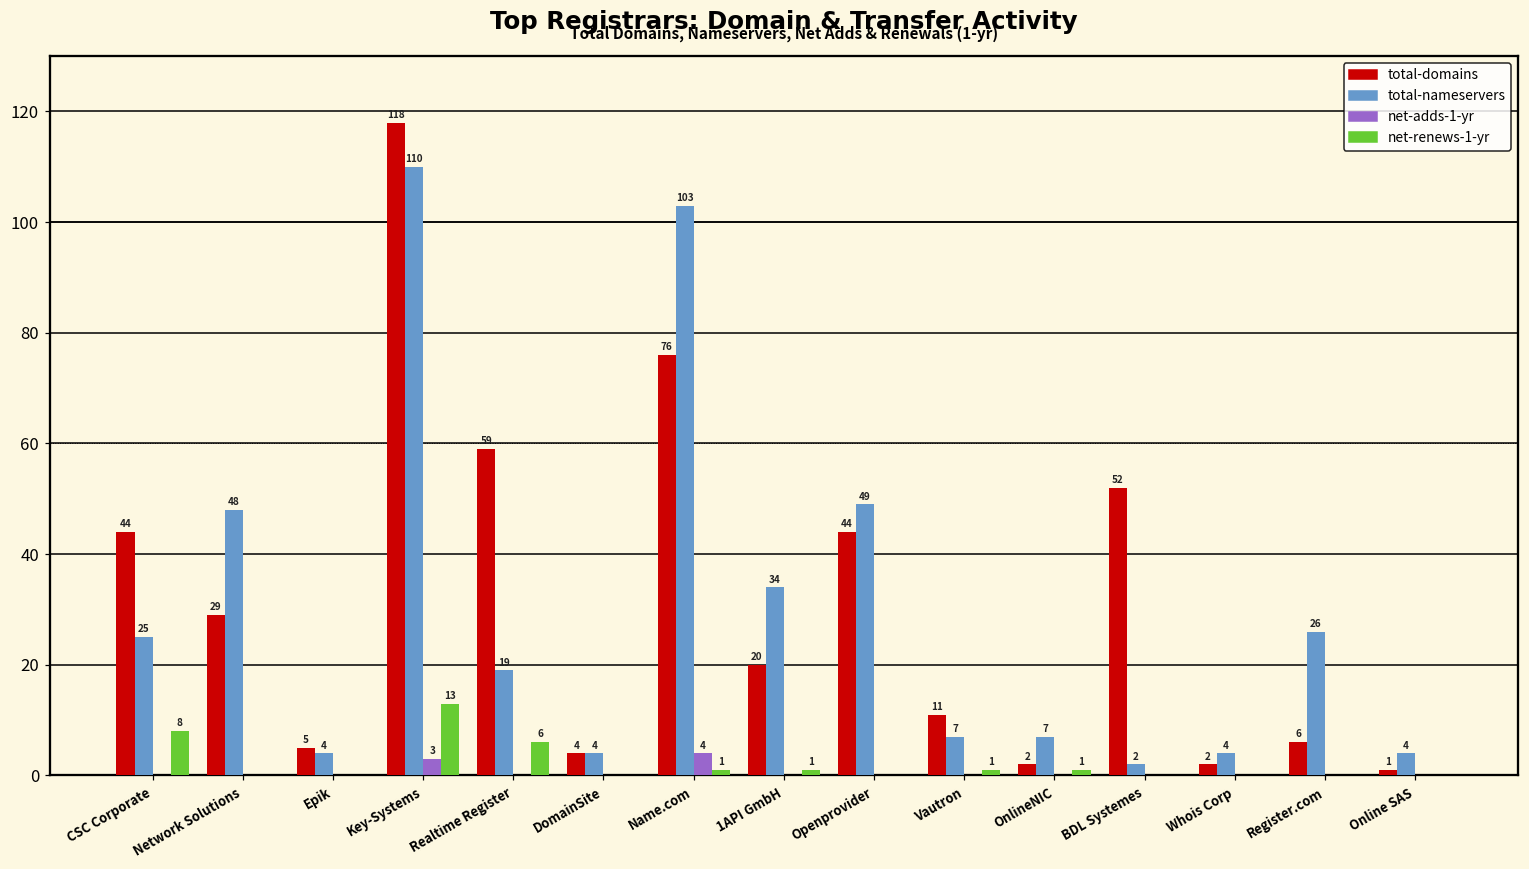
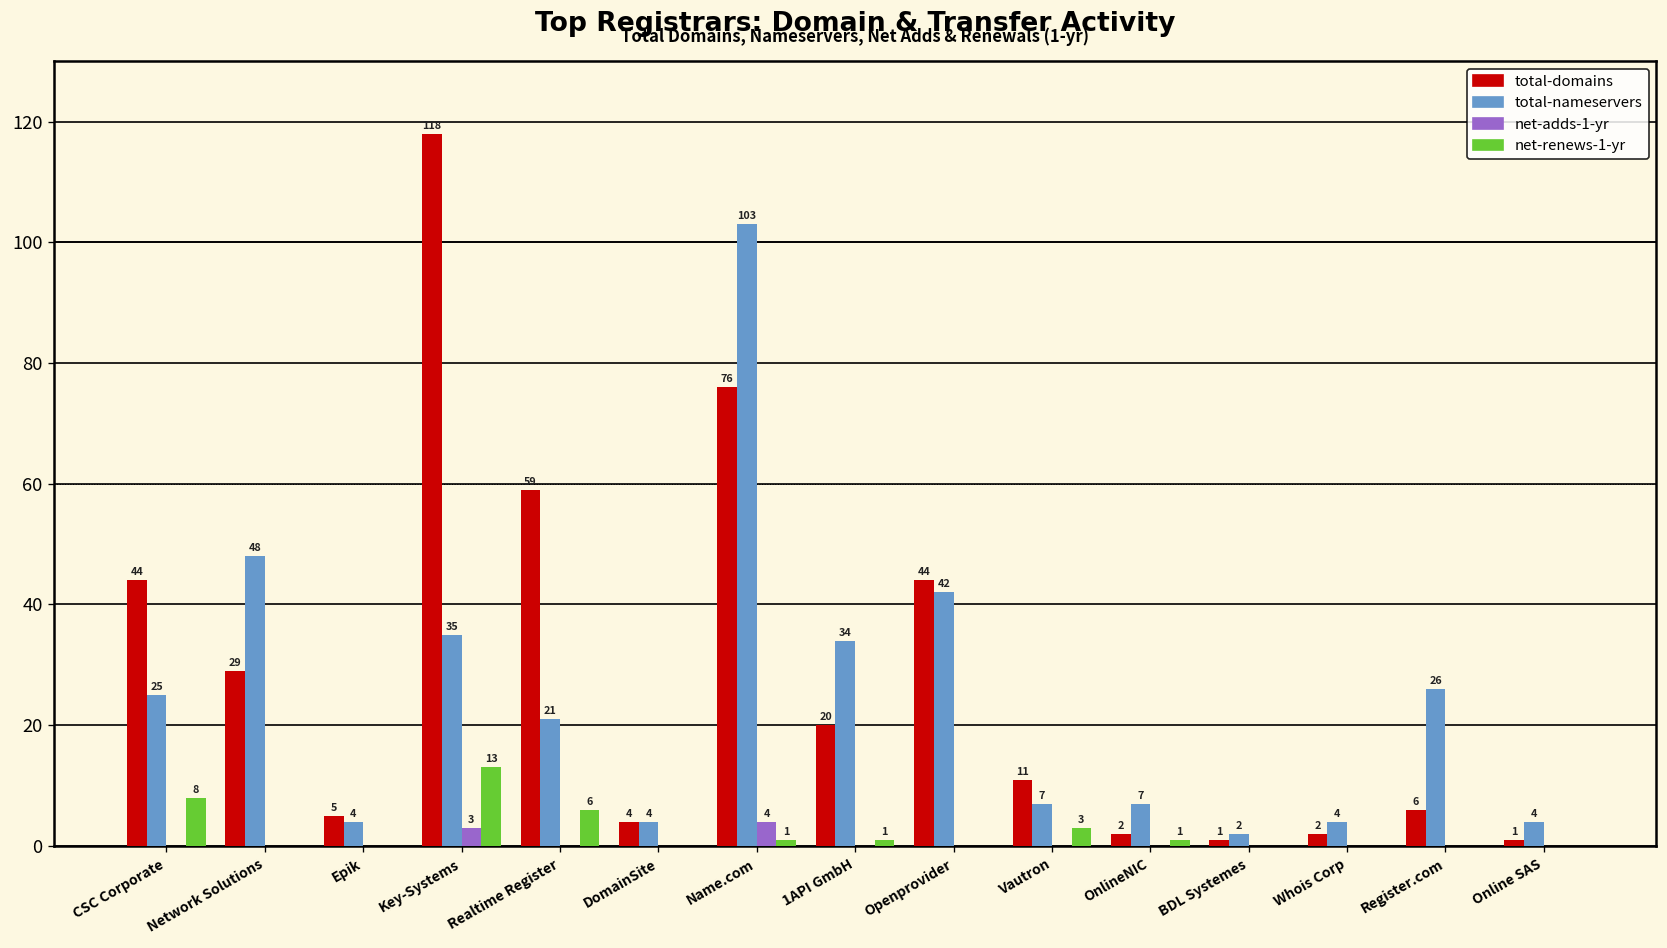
total-nameservers, Key-Systems: 110 -> 35
total-nameservers, Realtime Register: 19 -> 21
total-nameservers, Openprovider: 49 -> 42
net-renews-1-yr, Vautron: 1 -> 3
total-domains, BDL Systemes: 52 -> 1
